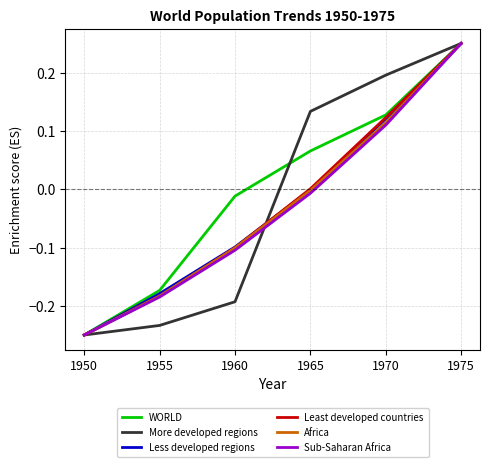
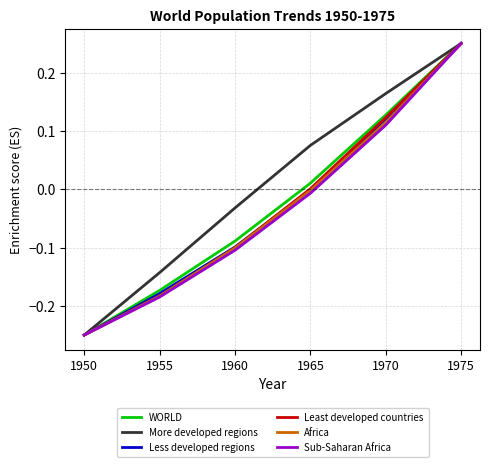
More developed regions, 1955: -0.23 -> -0.14
WORLD, 1960: -0.01 -> -0.09
More developed regions, 1960: -0.19 -> -0.03
WORLD, 1965: 0.07 -> 0.01
More developed regions, 1965: 0.13 -> 0.08
More developed regions, 1970: 0.20 -> 0.16
